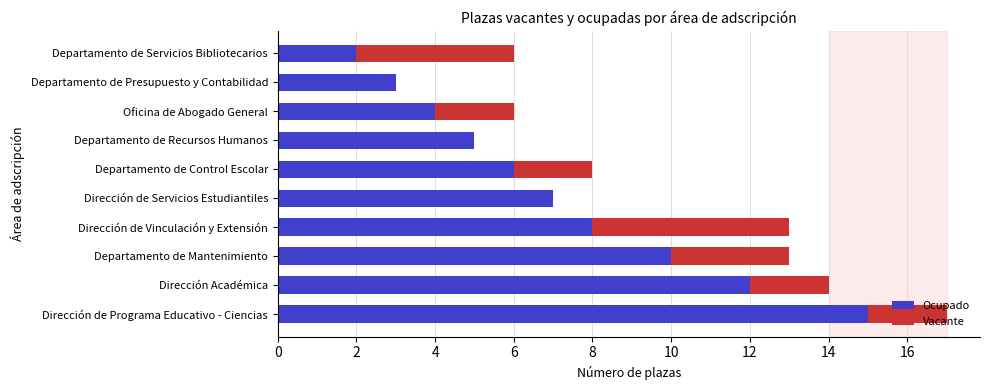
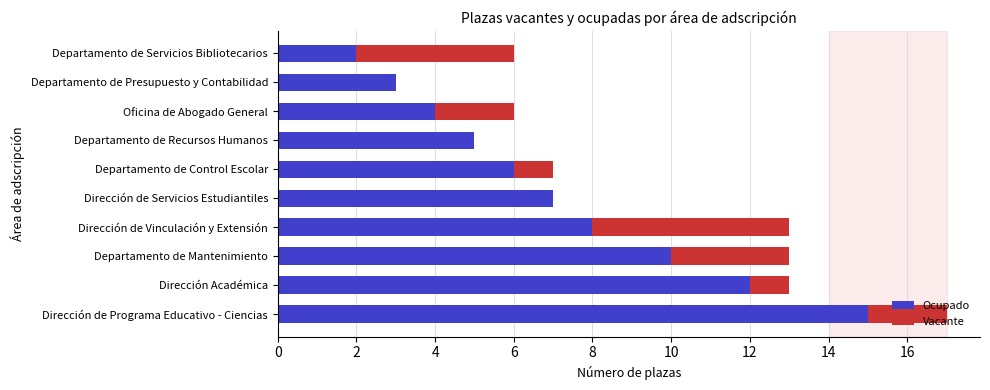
Vacante, Departamento de Control Escolar: 2 -> 1
Vacante, Dirección Académica: 2 -> 1
